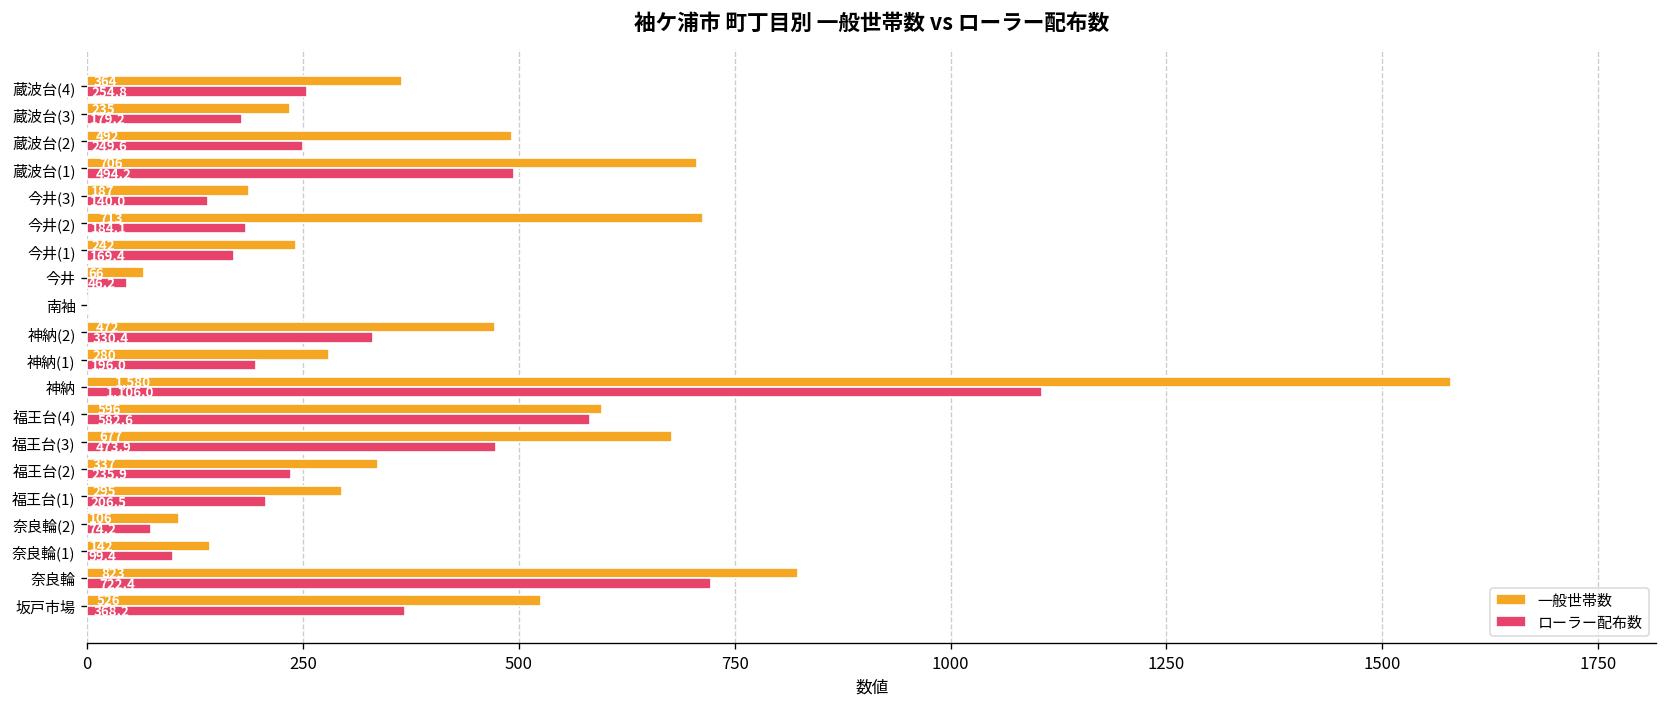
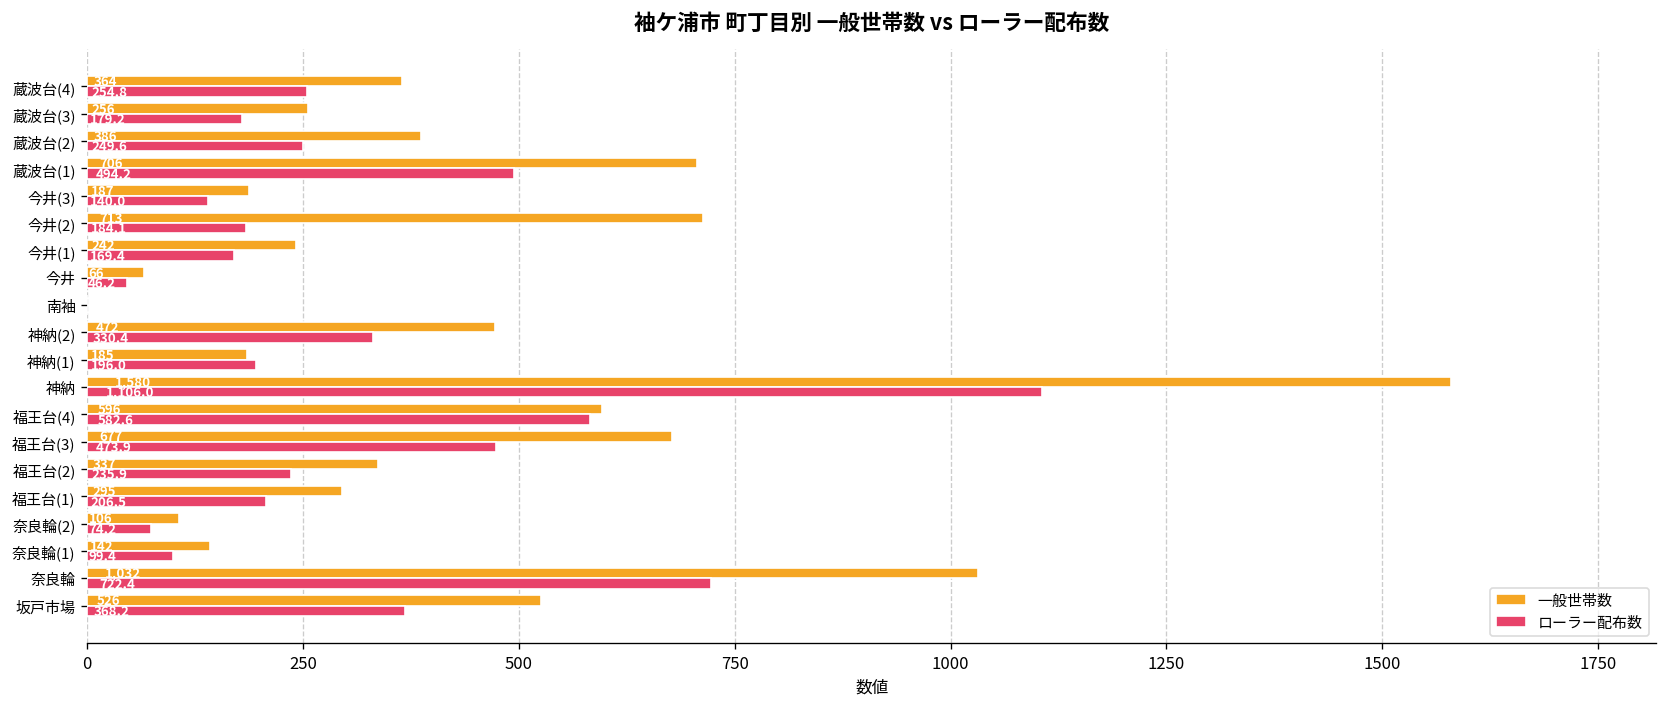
一般世帯数, 蔵波台(3): 235 -> 256
一般世帯数, 蔵波台(2): 490 -> 390
一般世帯数, 神納(1): 280 -> 185
一般世帯数, 奈良輪: 823 -> 1,032
